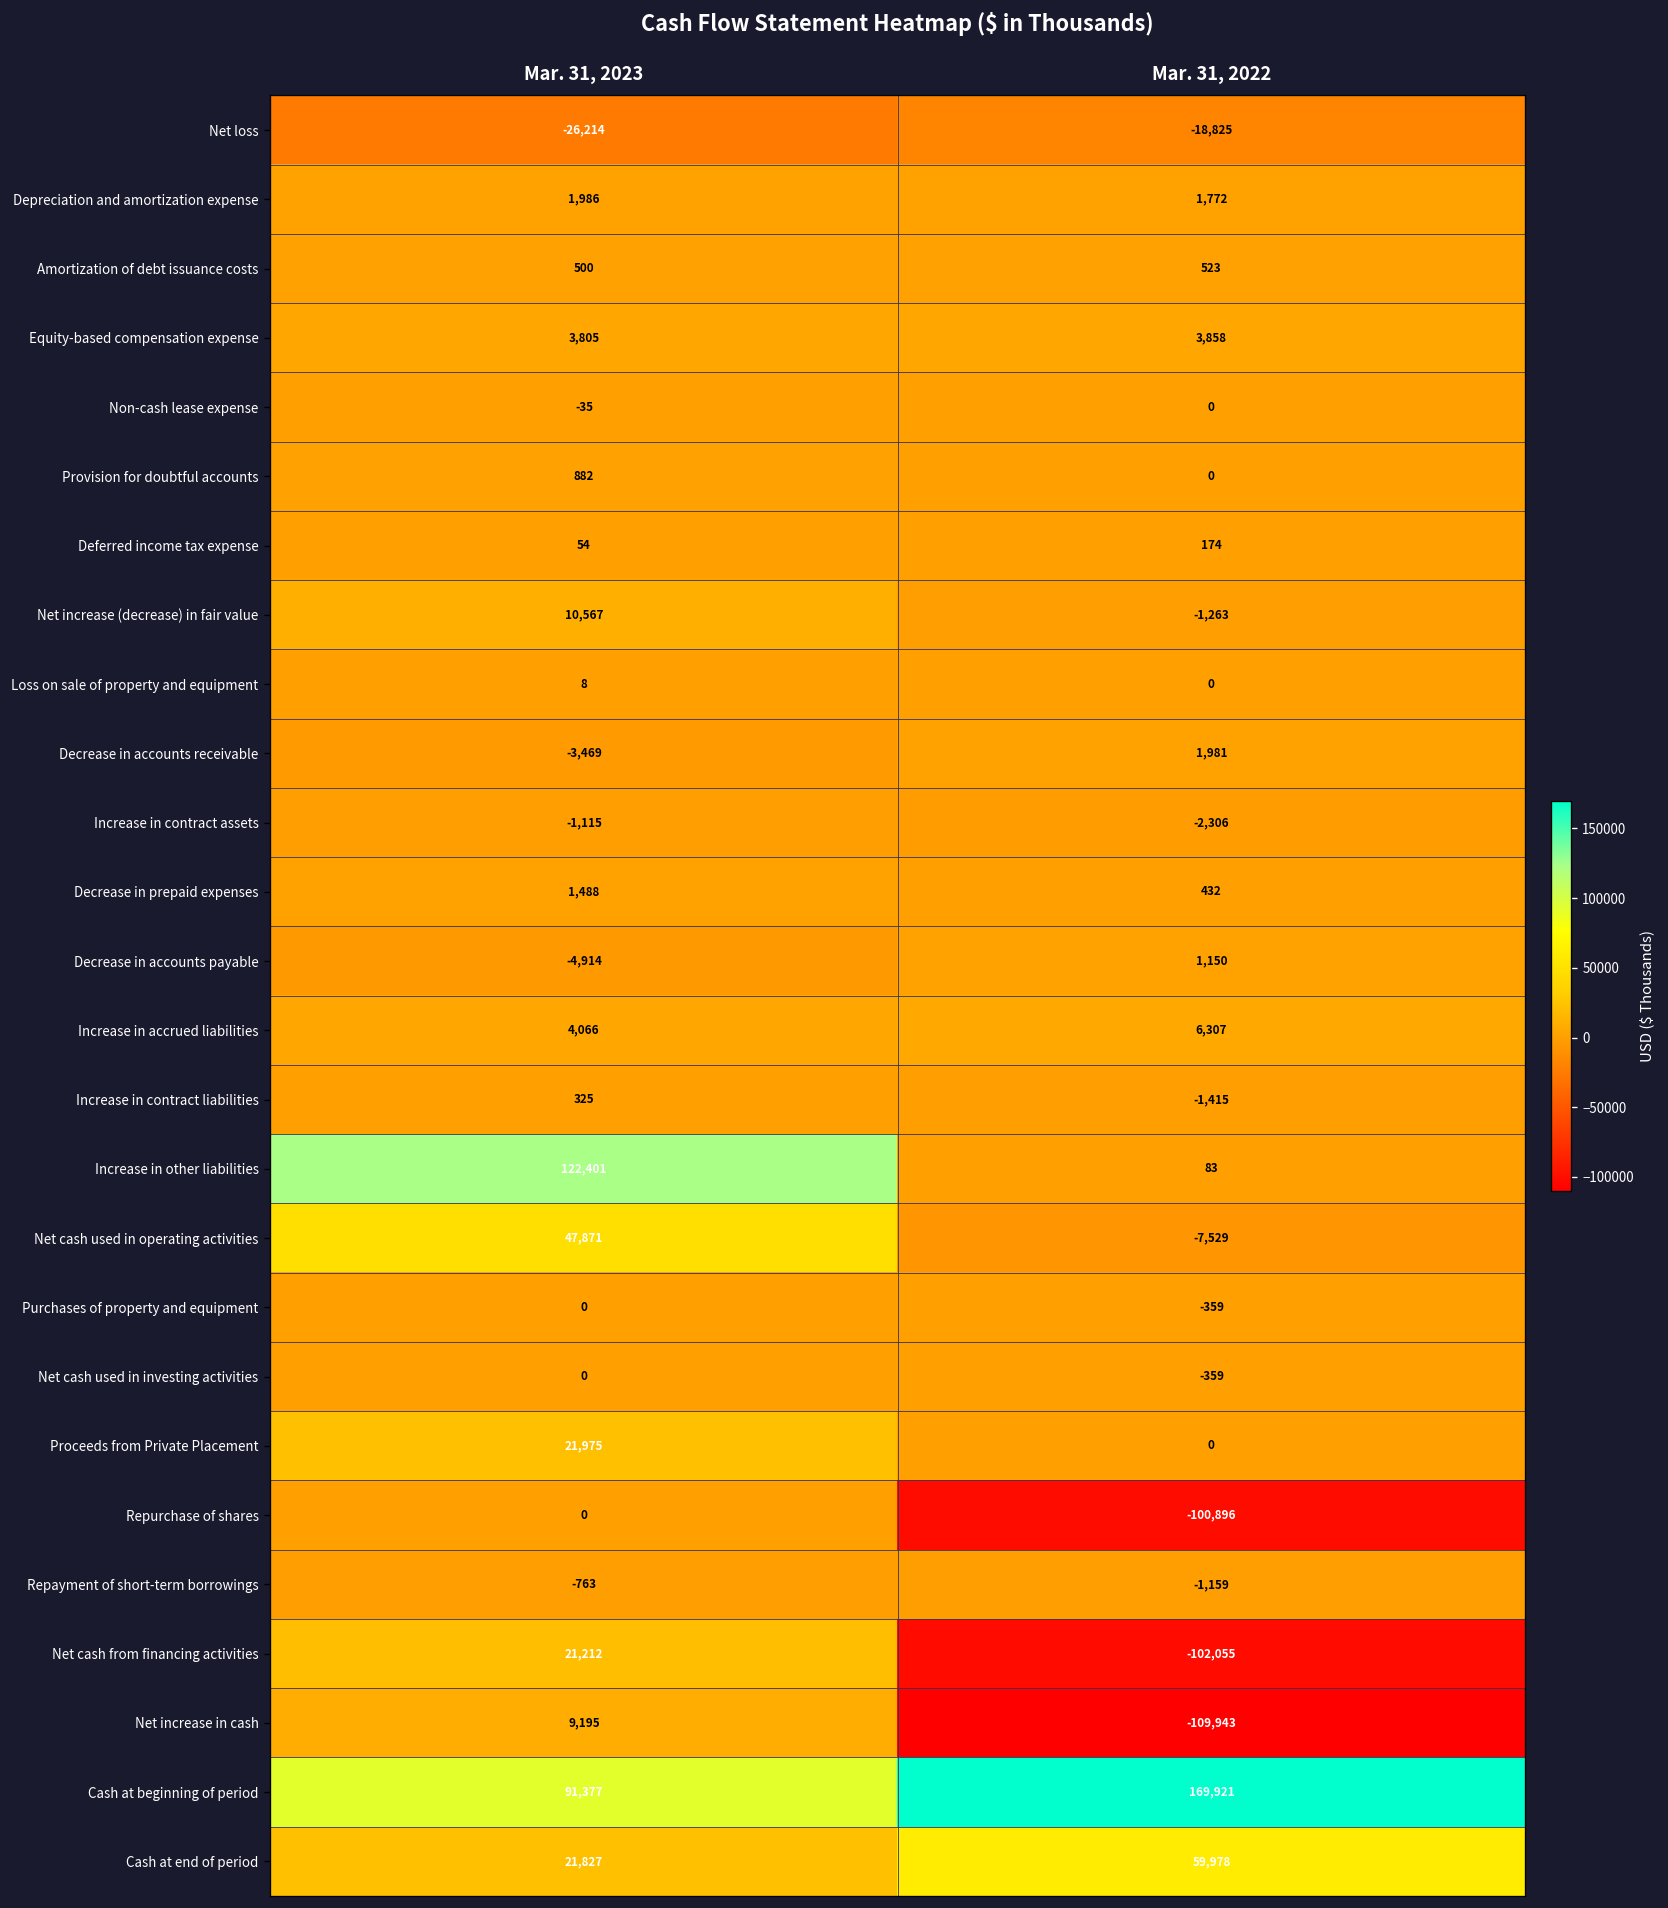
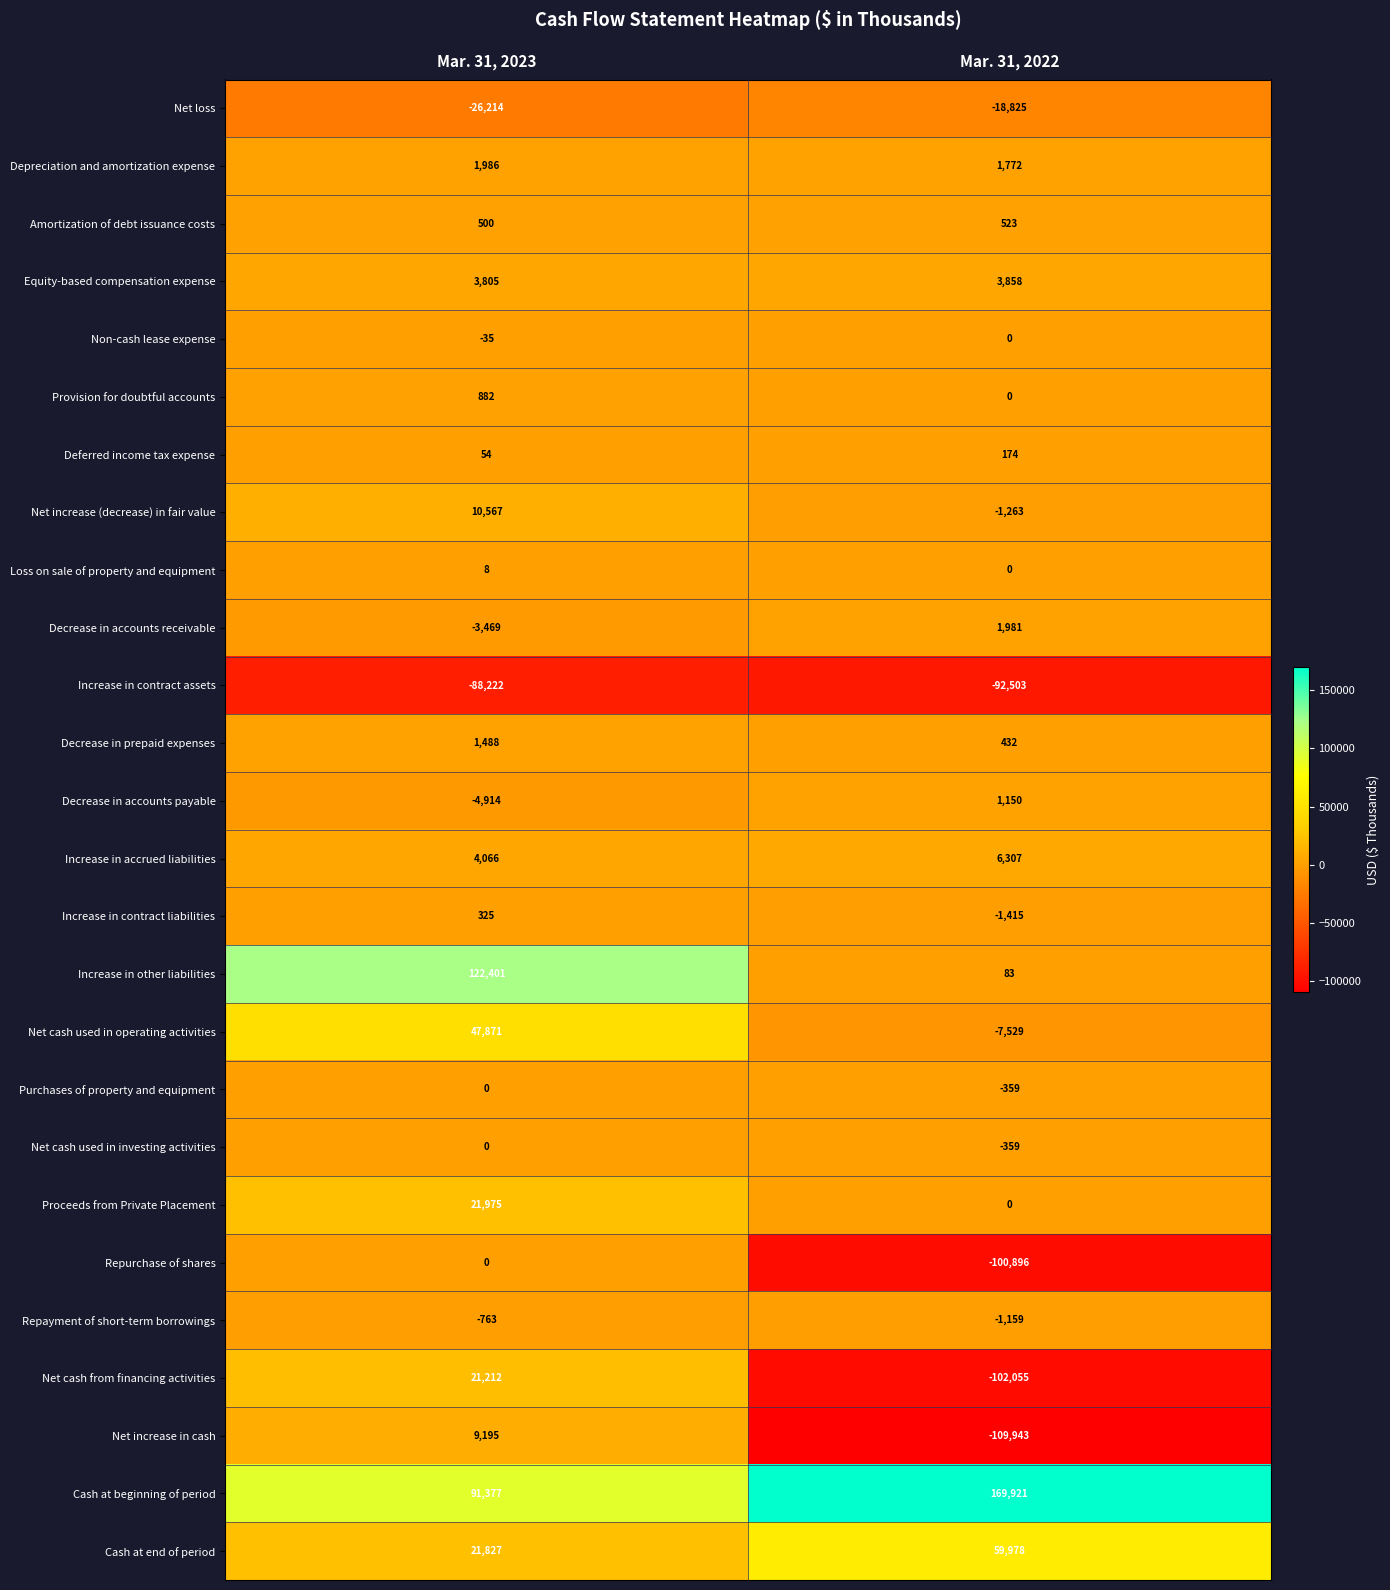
Increase in contract assets, Mar. 31, 2023: -1,115 -> -88,222
Increase in contract assets, Mar. 31, 2022: -2,306 -> -92,503
